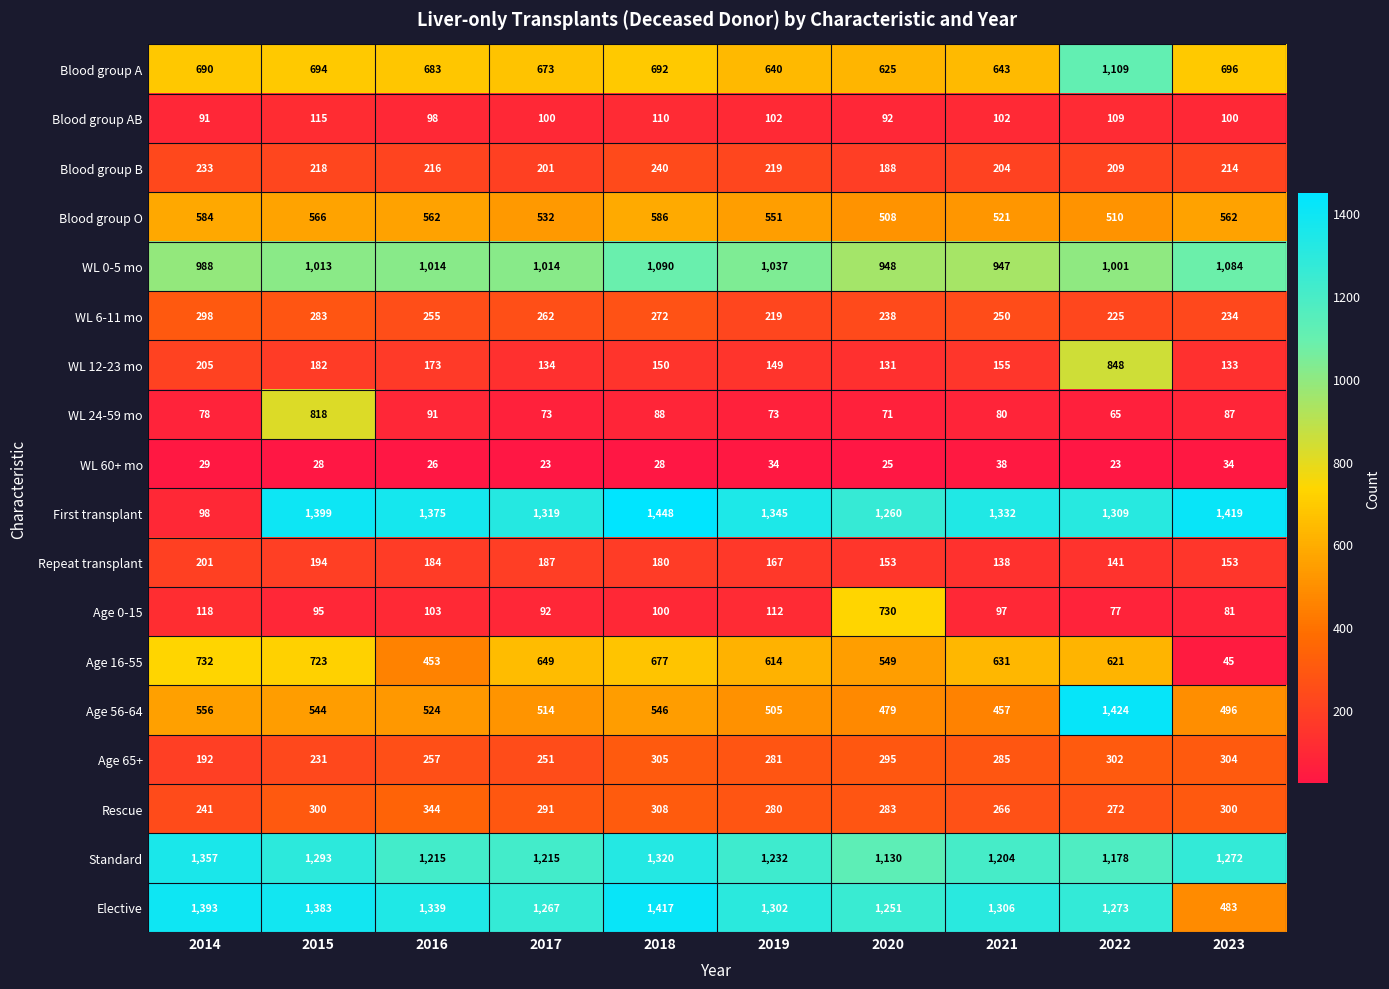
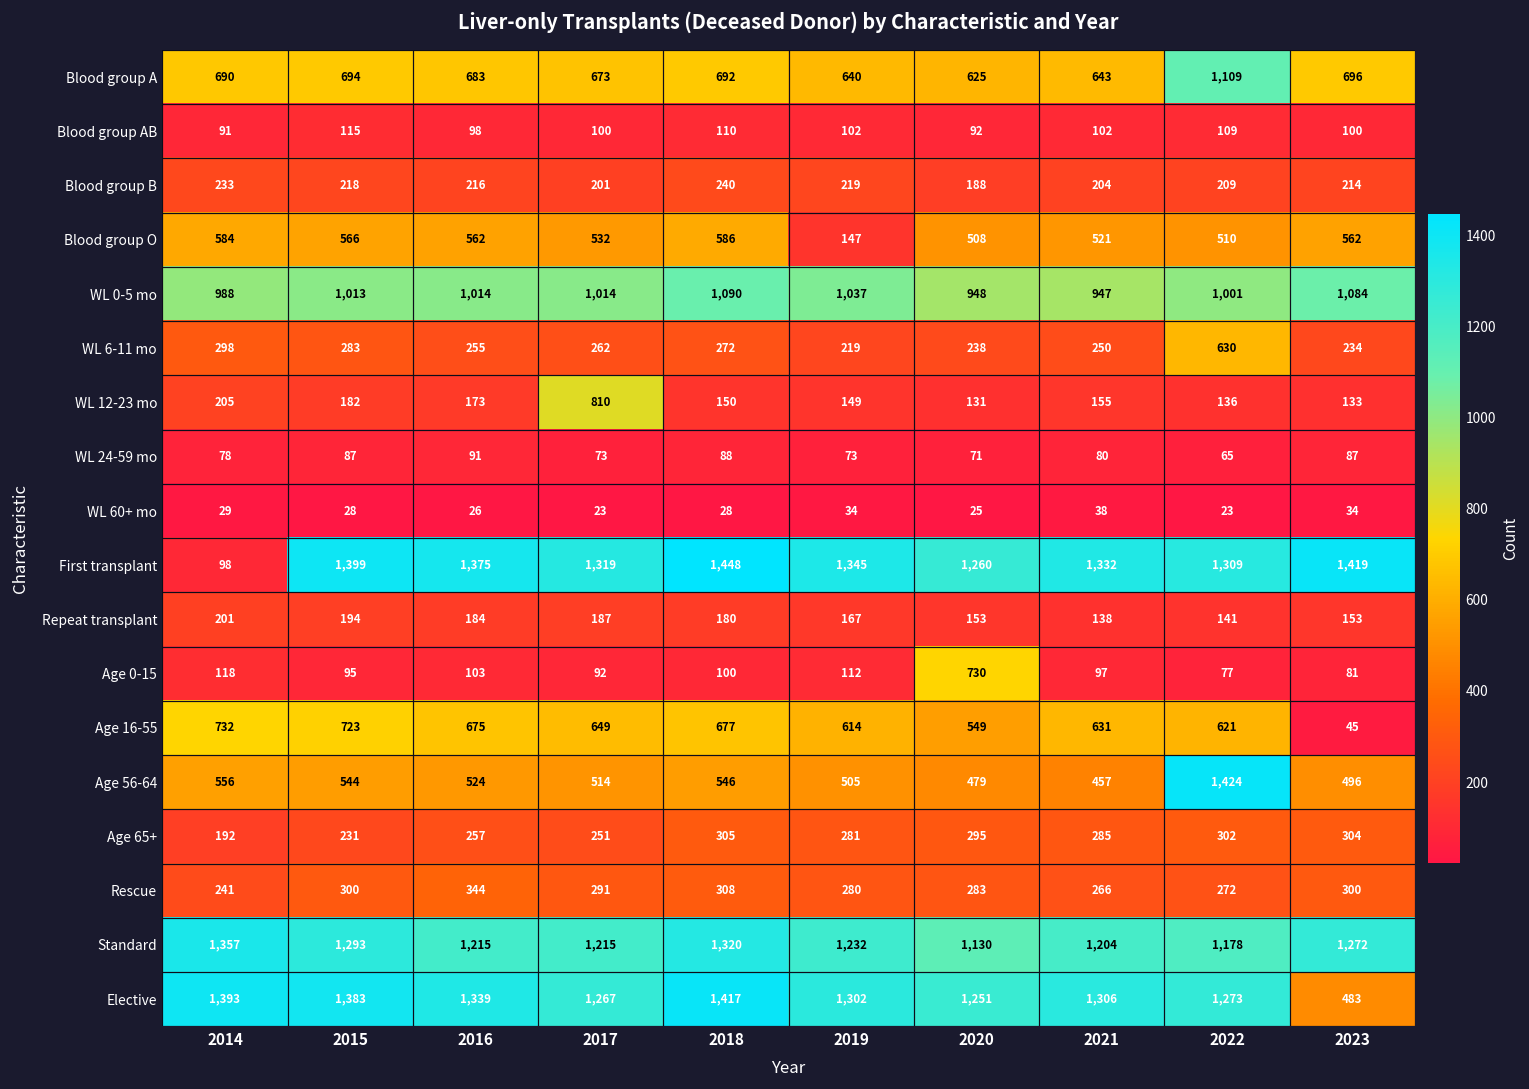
Blood group O, 2019: 551 -> 147
WL 6-11 mo, 2022: 225 -> 630
WL 12-23 mo, 2017: 134 -> 810
WL 12-23 mo, 2022: 848 -> 136
WL 24-59 mo, 2015: 818 -> 87
Age 16-55, 2016: 453 -> 675
